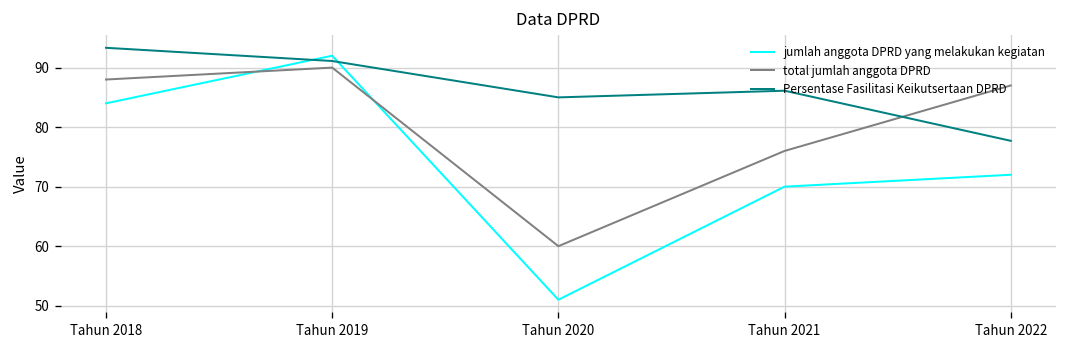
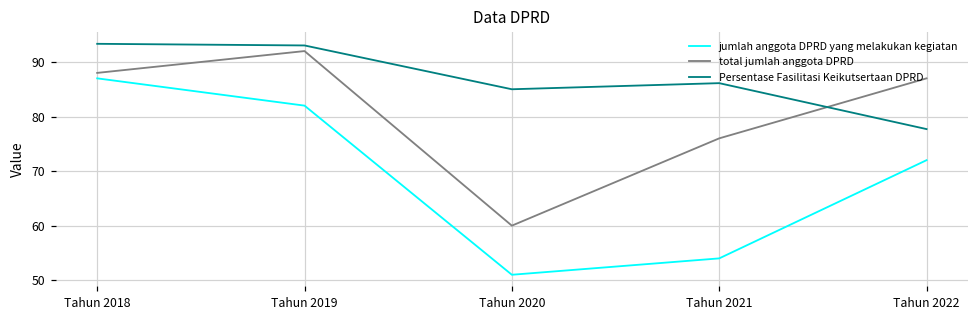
jumlah anggota DPRD yang melakukan kegiatan, Tahun 2018: 84 -> 87
jumlah anggota DPRD yang melakukan kegiatan, Tahun 2019: 92 -> 82
total jumlah anggota DPRD, Tahun 2019: 90 -> 92
Persentase Fasilitasi Keikutsertaan DPRD, Tahun 2019: 91 -> 93
jumlah anggota DPRD yang melakukan kegiatan, Tahun 2021: 70 -> 54
